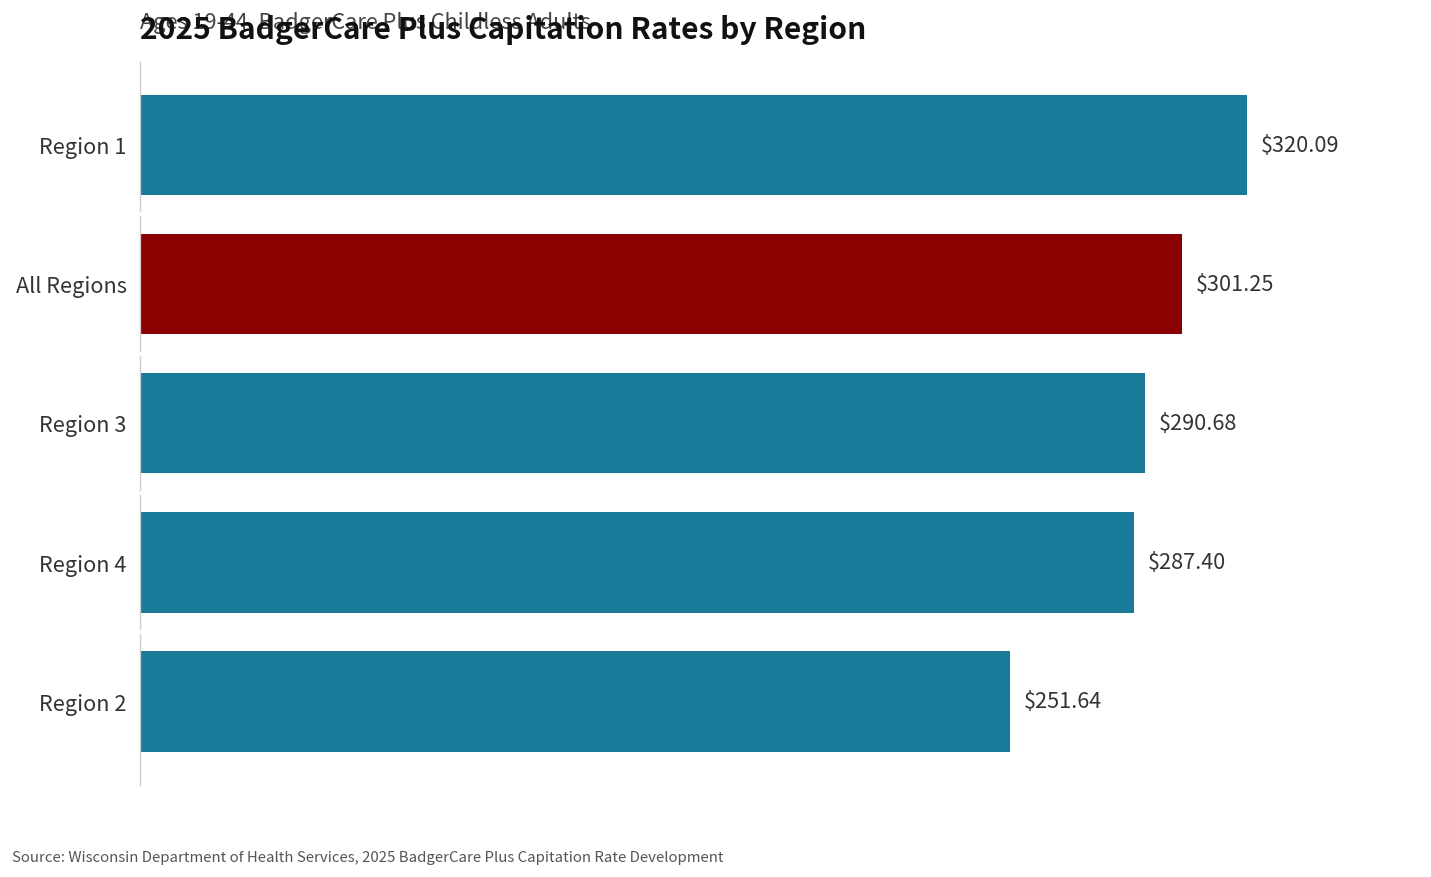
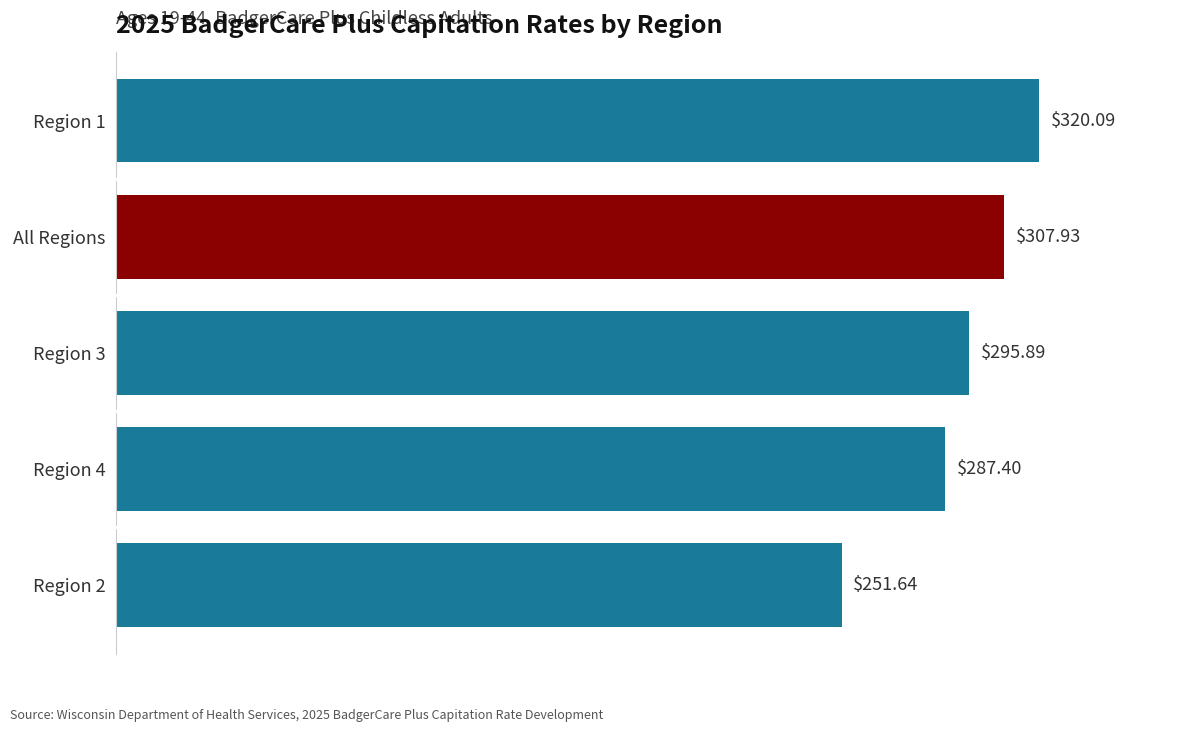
All Regions: $301.25 -> $307.93
Region 3: $290.68 -> $295.89
